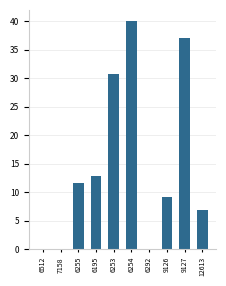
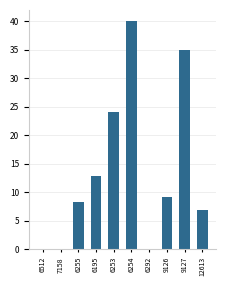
6255: 12 -> 8
6253: 31 -> 24
9127: 37 -> 35
